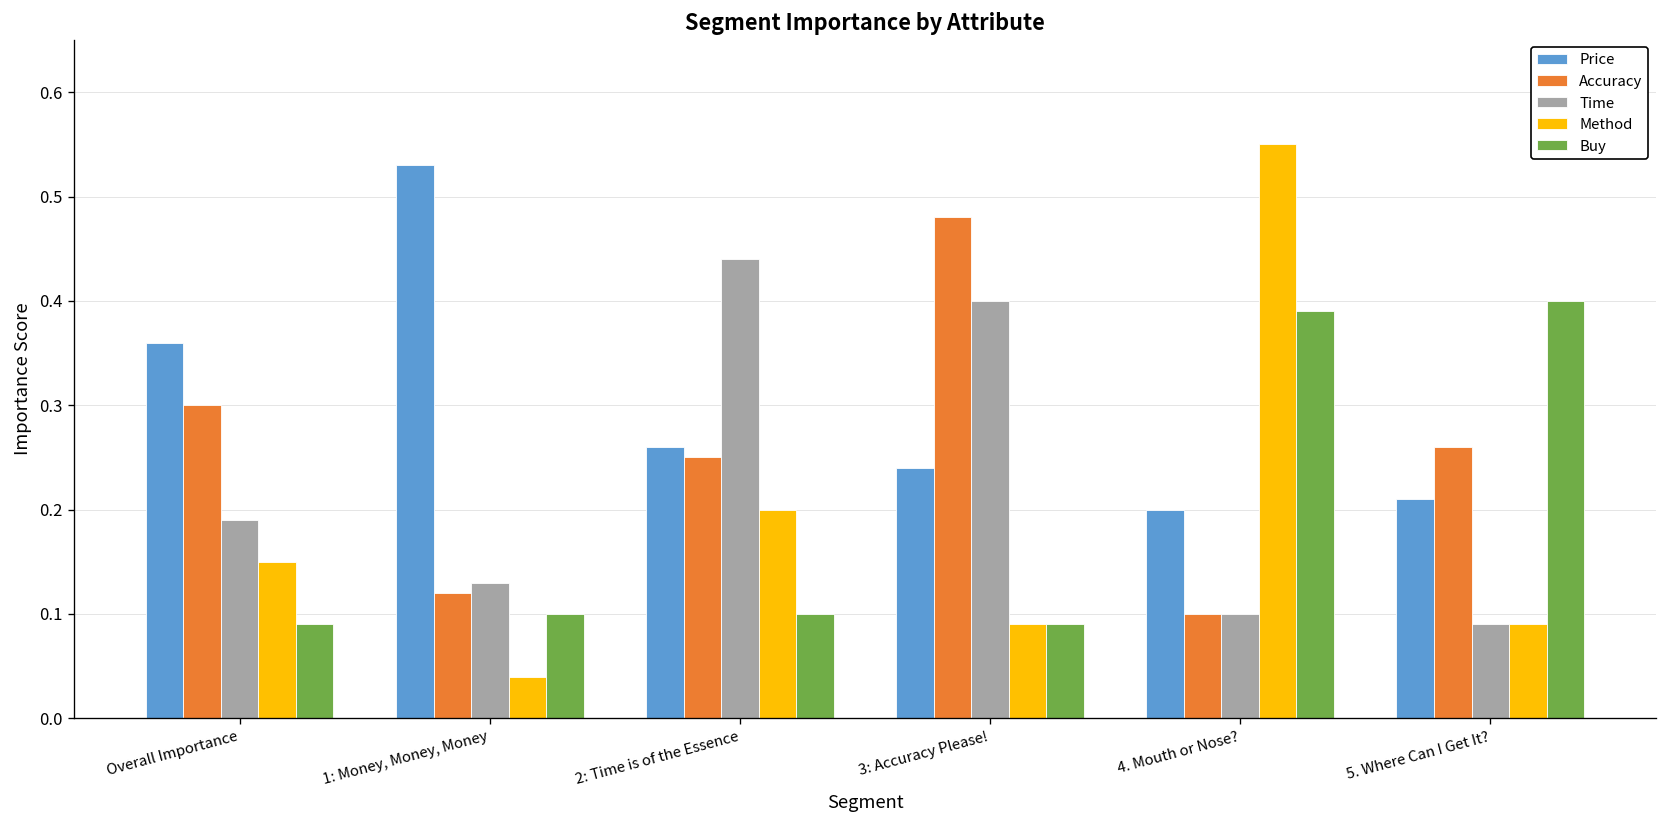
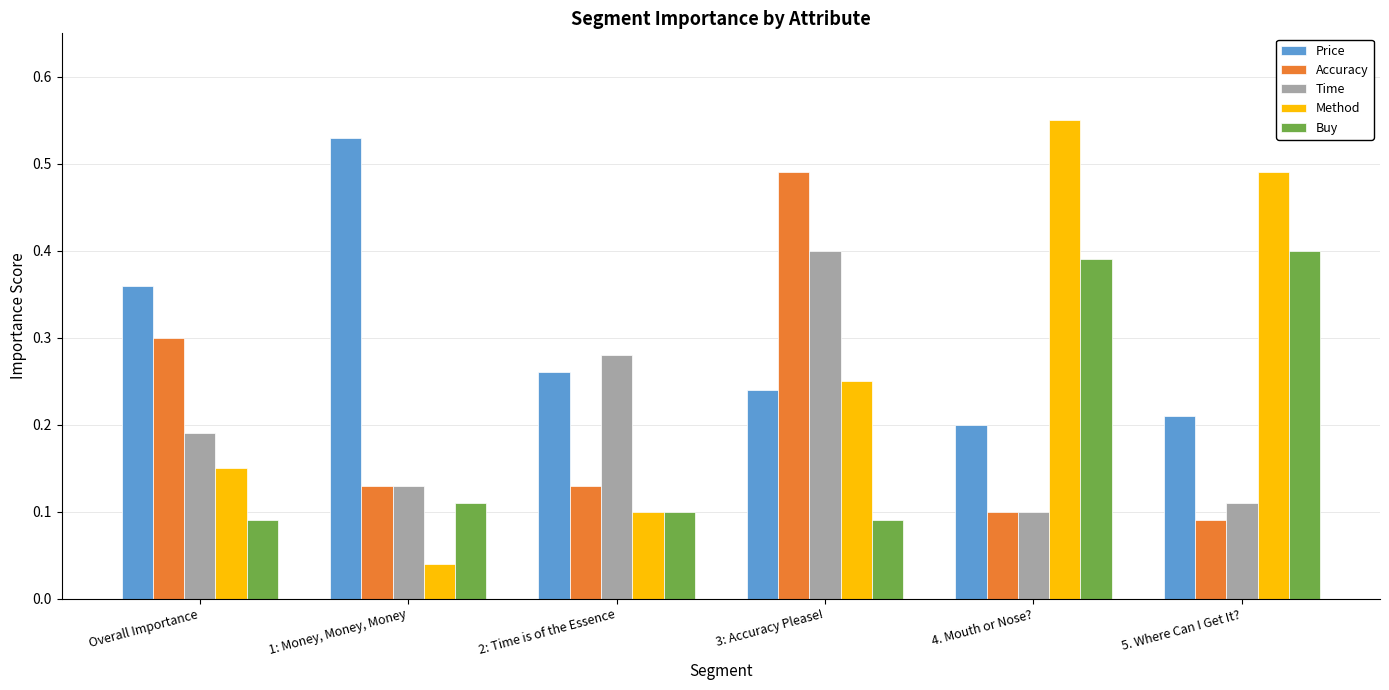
Accuracy, 1: Money, Money, Money: 0.12 -> 0.13
Buy, 1: Money, Money, Money: 0.10 -> 0.11
Accuracy, 2: Time is of the Essence: 0.25 -> 0.13
Time, 2: Time is of the Essence: 0.44 -> 0.28
Method, 2: Time is of the Essence: 0.2 -> 0.1
Accuracy, 3: Accuracy Please!: 0.48 -> 0.49
Method, 3: Accuracy Please!: 0.09 -> 0.25
Accuracy, 5. Where Can I Get It?: 0.26 -> 0.09
Time, 5. Where Can I Get It?: 0.09 -> 0.11
Method, 5. Where Can I Get It?: 0.09 -> 0.49
